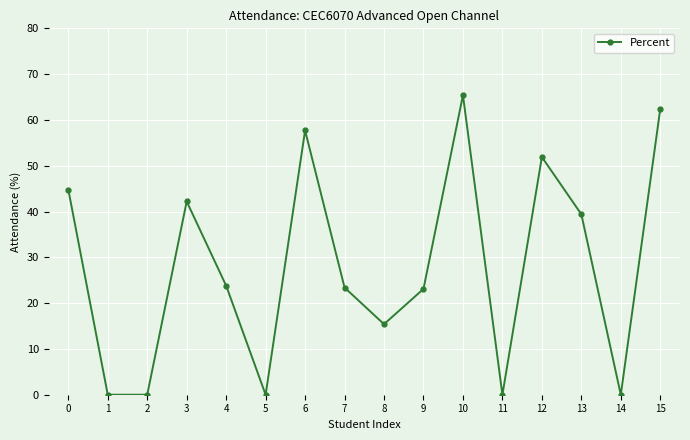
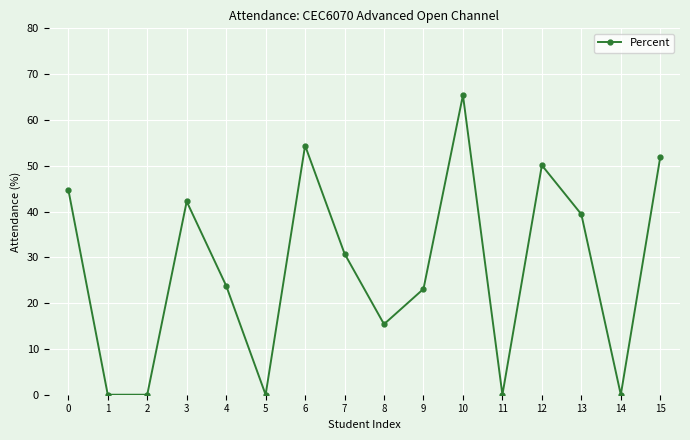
6: 58 -> 54
7: 23 -> 31
12: 52 -> 50
15: 62 -> 52
